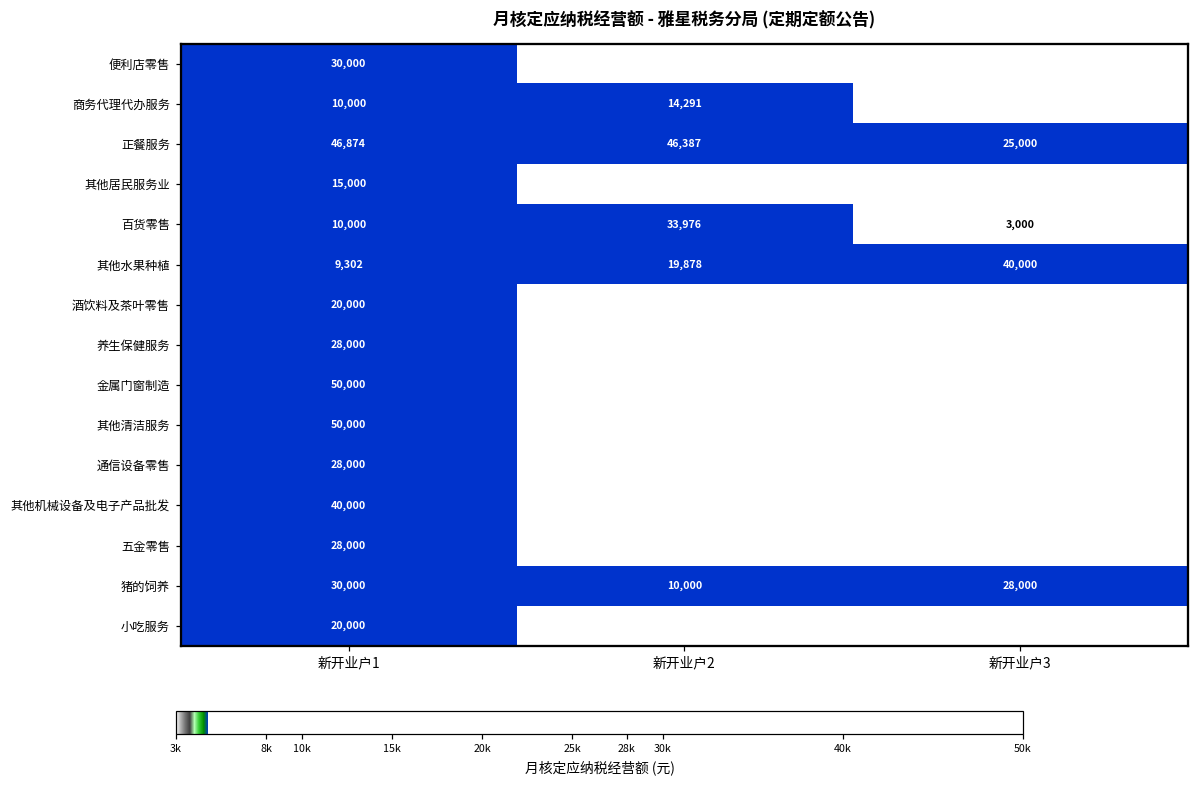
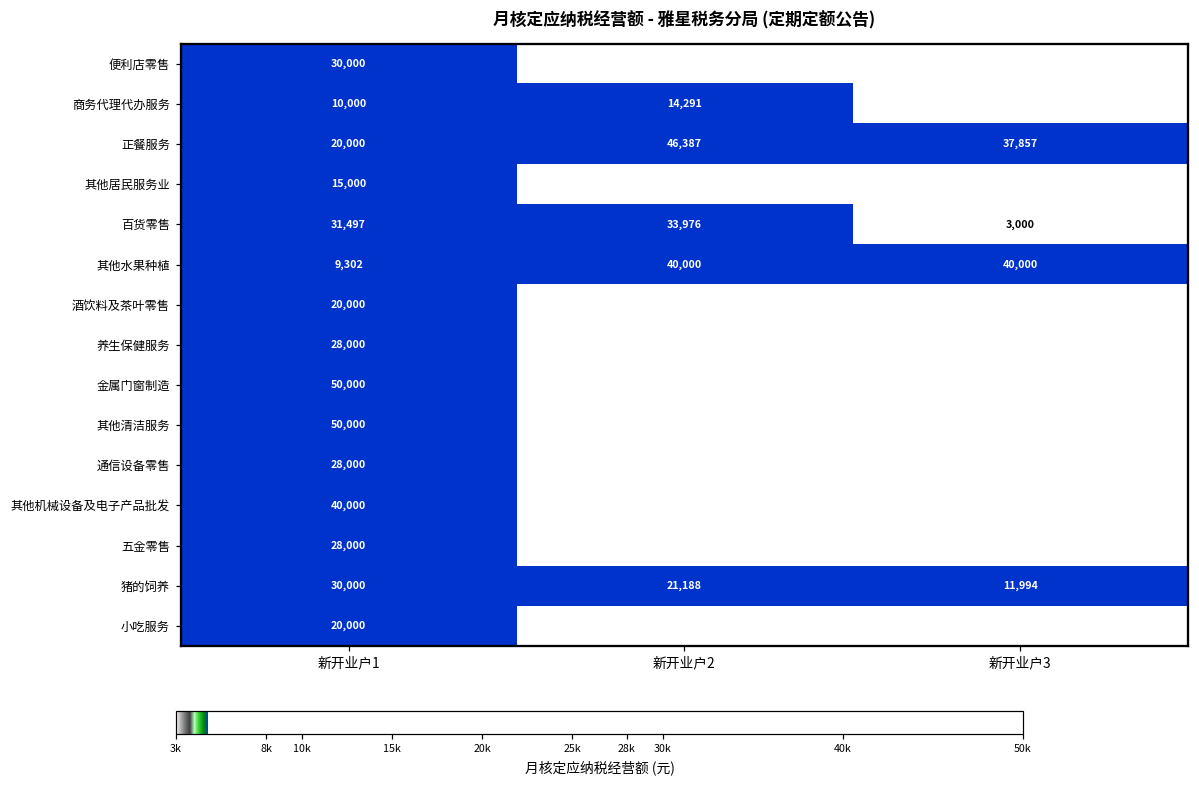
正餐服务, 新开业户1: 46,874 -> 20,000
正餐服务, 新开业户3: 25,000 -> 37,857
百货零售, 新开业户1: 10,000 -> 31,497
其他水果种植, 新开业户2: 19,878 -> 40,000
猪的饲养, 新开业户2: 10,000 -> 21,188
猪的饲养, 新开业户3: 28,000 -> 11,994
